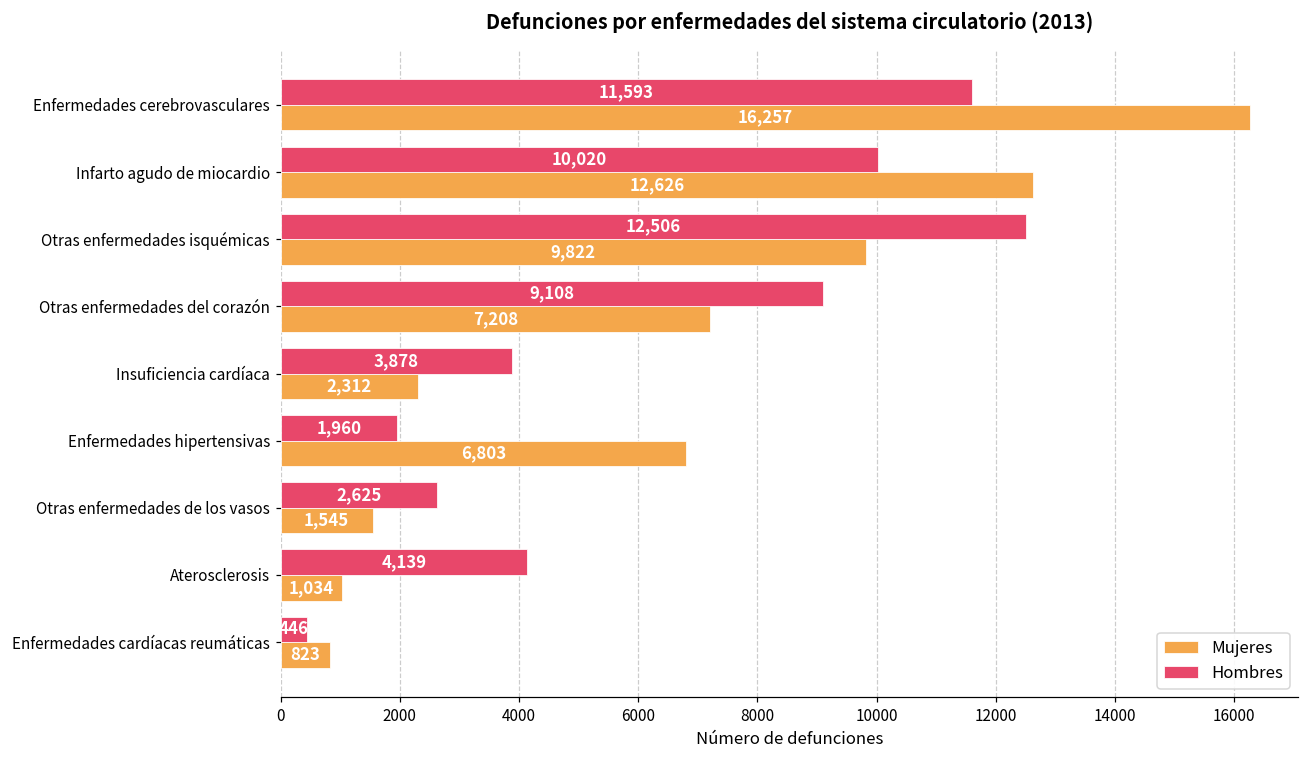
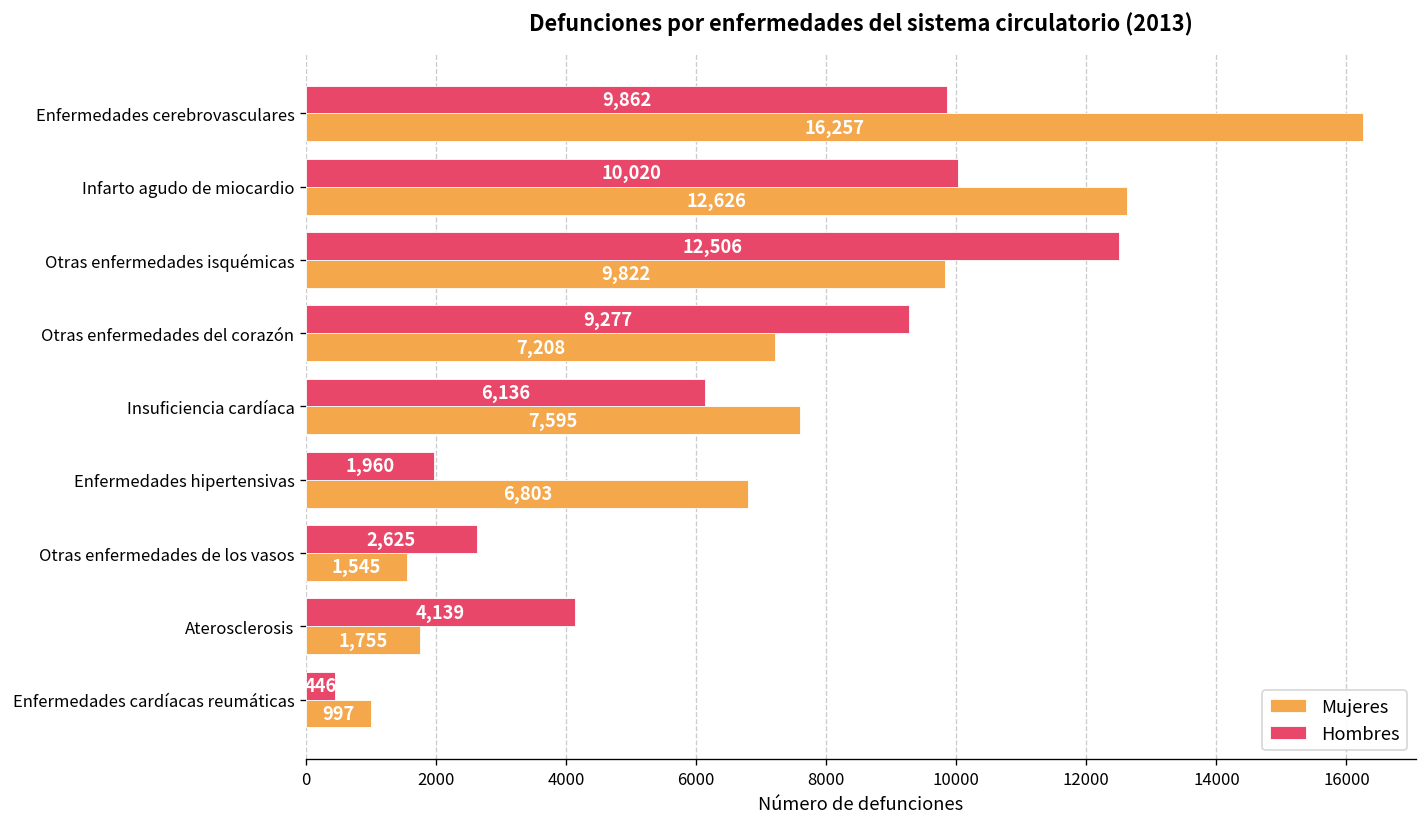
Hombres, Enfermedades cerebrovasculares: 11,593 -> 9,862
Hombres, Otras enfermedades del corazón: 9,108 -> 9,277
Hombres, Insuficiencia cardíaca: 3,878 -> 6,136
Mujeres, Insuficiencia cardíaca: 2,312 -> 7,595
Mujeres, Aterosclerosis: 1,034 -> 1,755
Mujeres, Enfermedades cardíacas reumáticas: 823 -> 997
